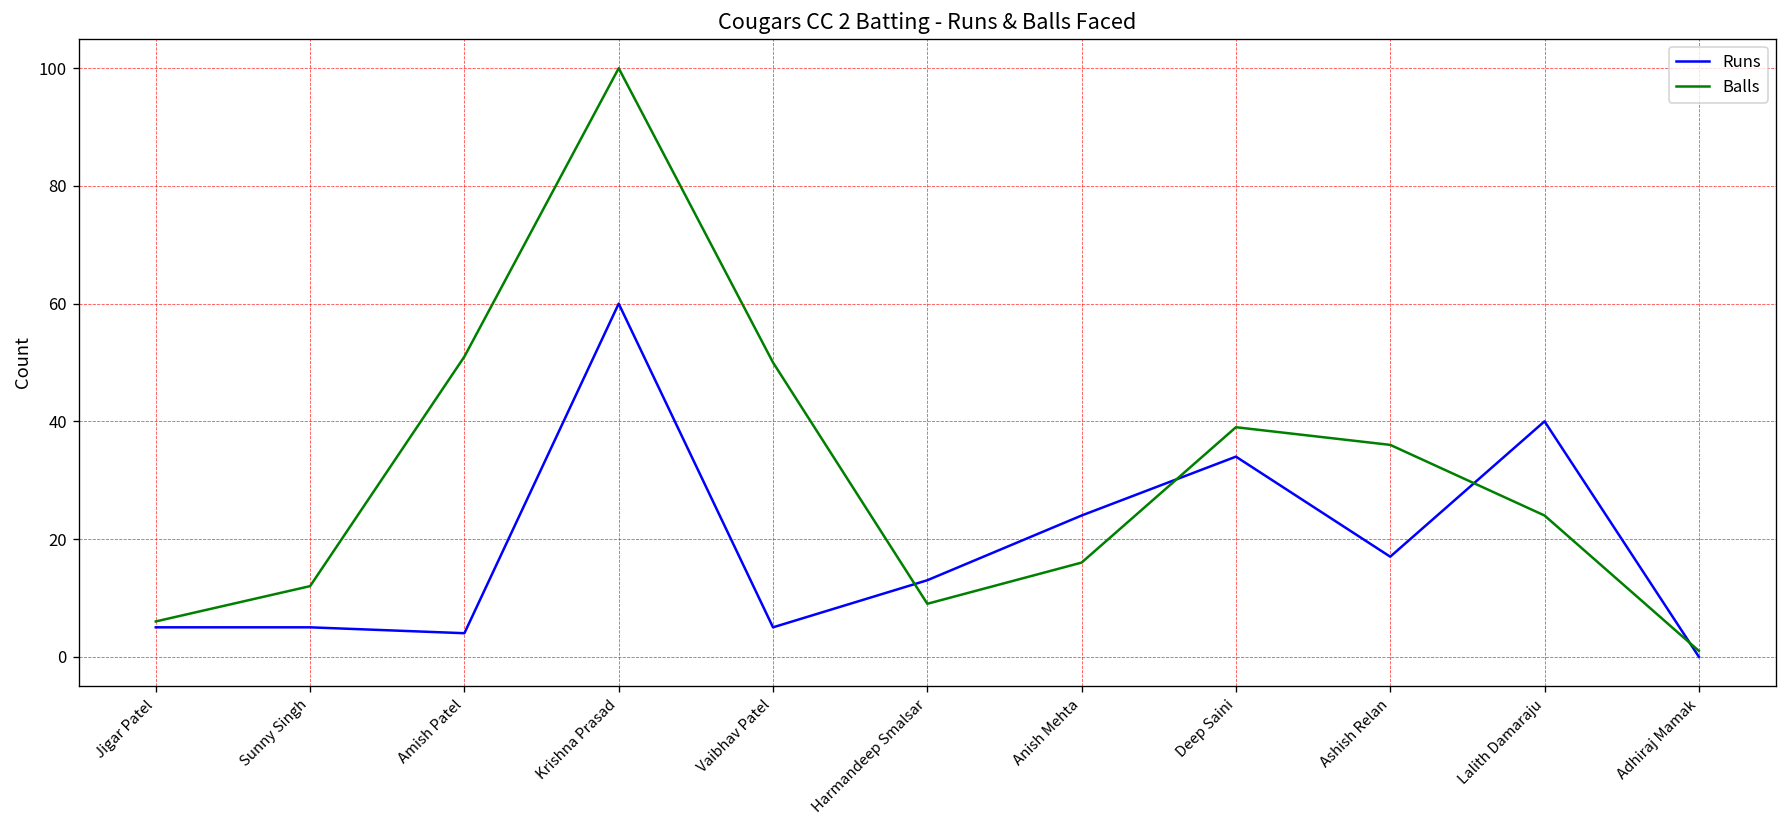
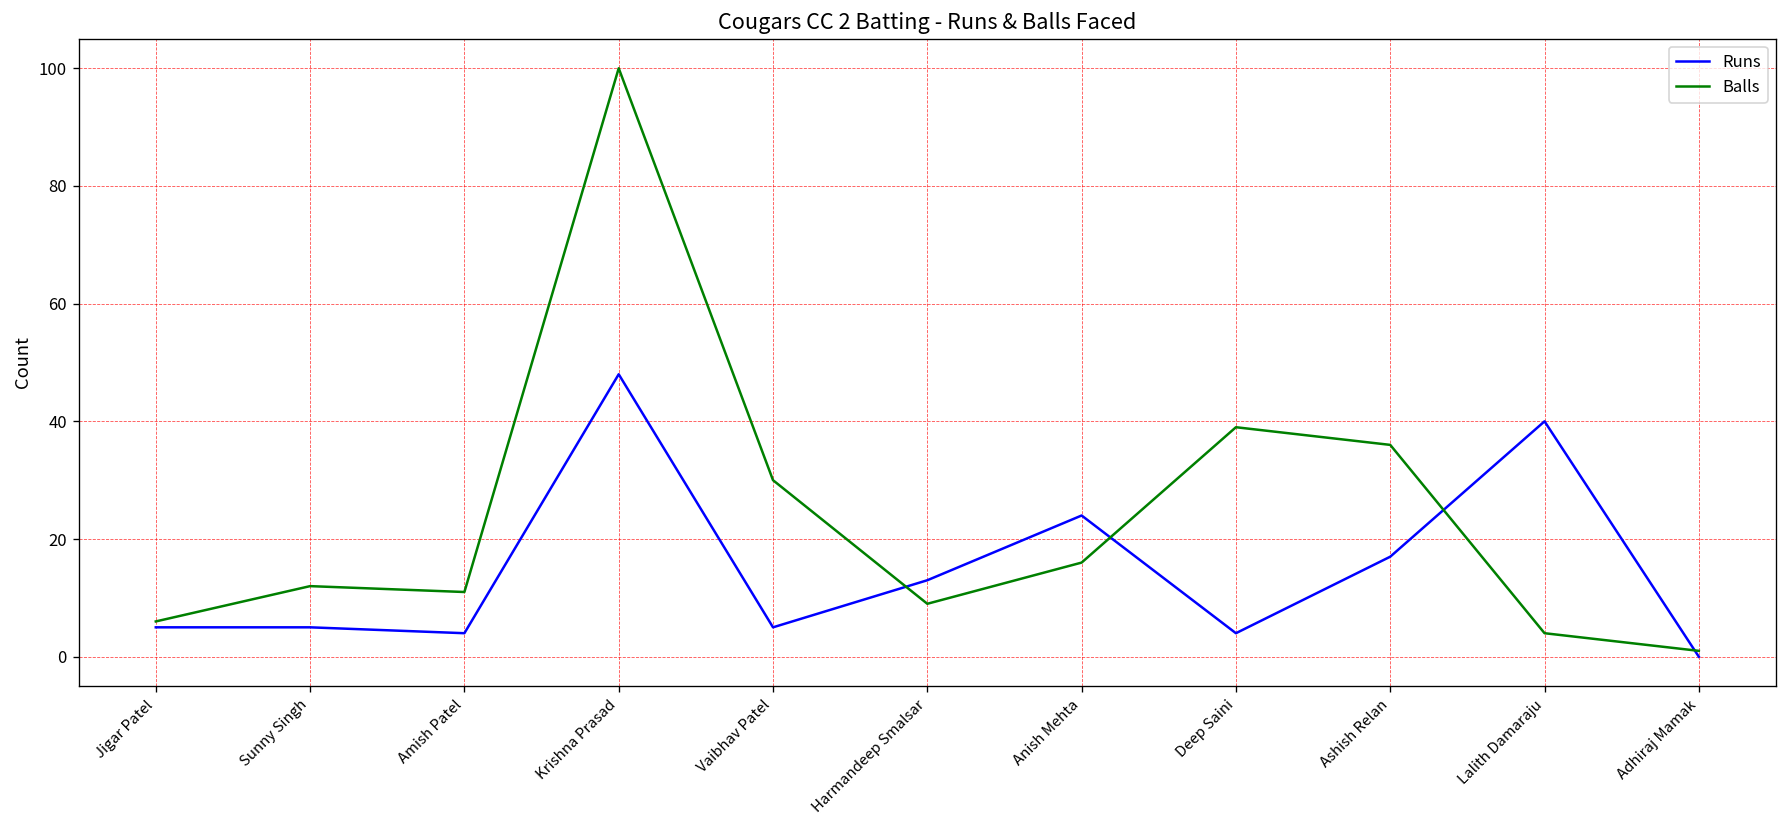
Balls, Amish Patel: 51 -> 11
Runs, Krishna Prasad: 60 -> 48
Balls, Vaibhav Patel: 50 -> 30
Runs, Deep Saini: 34 -> 4
Balls, Lalith Damaraju: 24 -> 4
